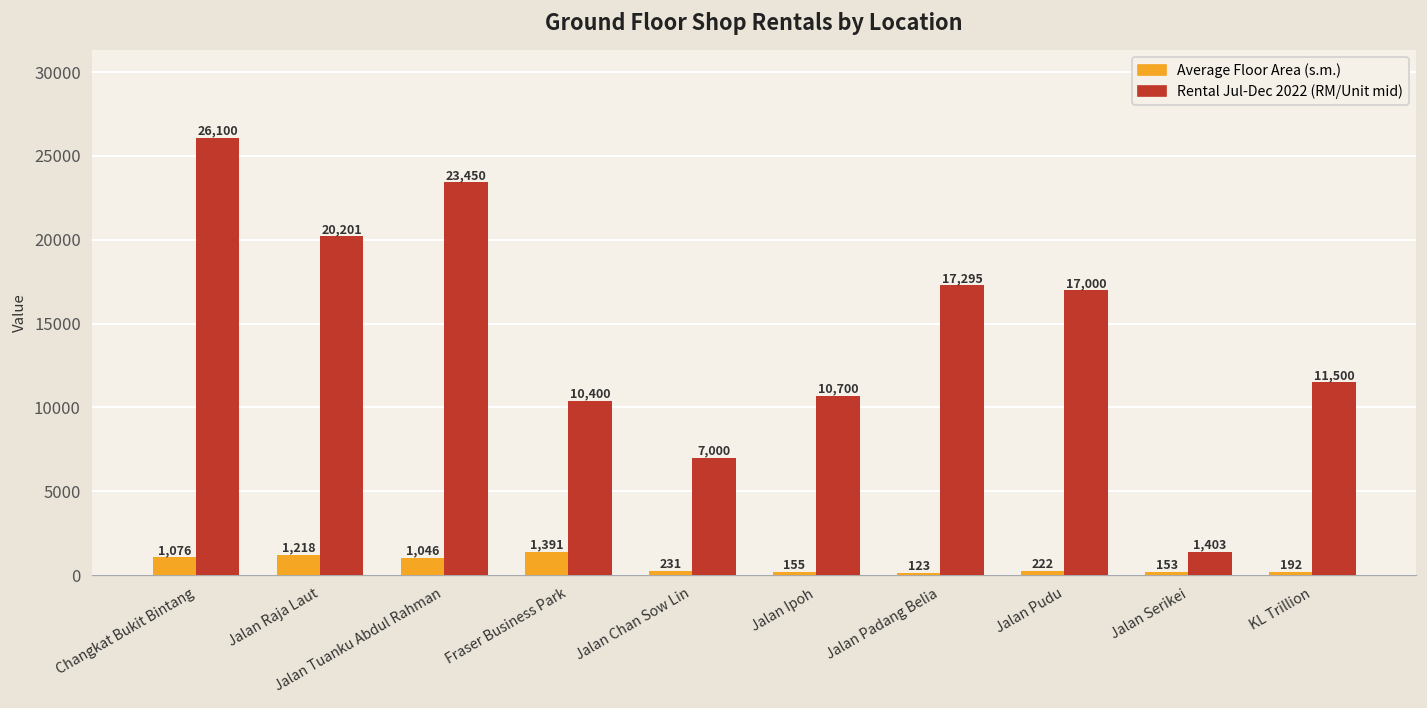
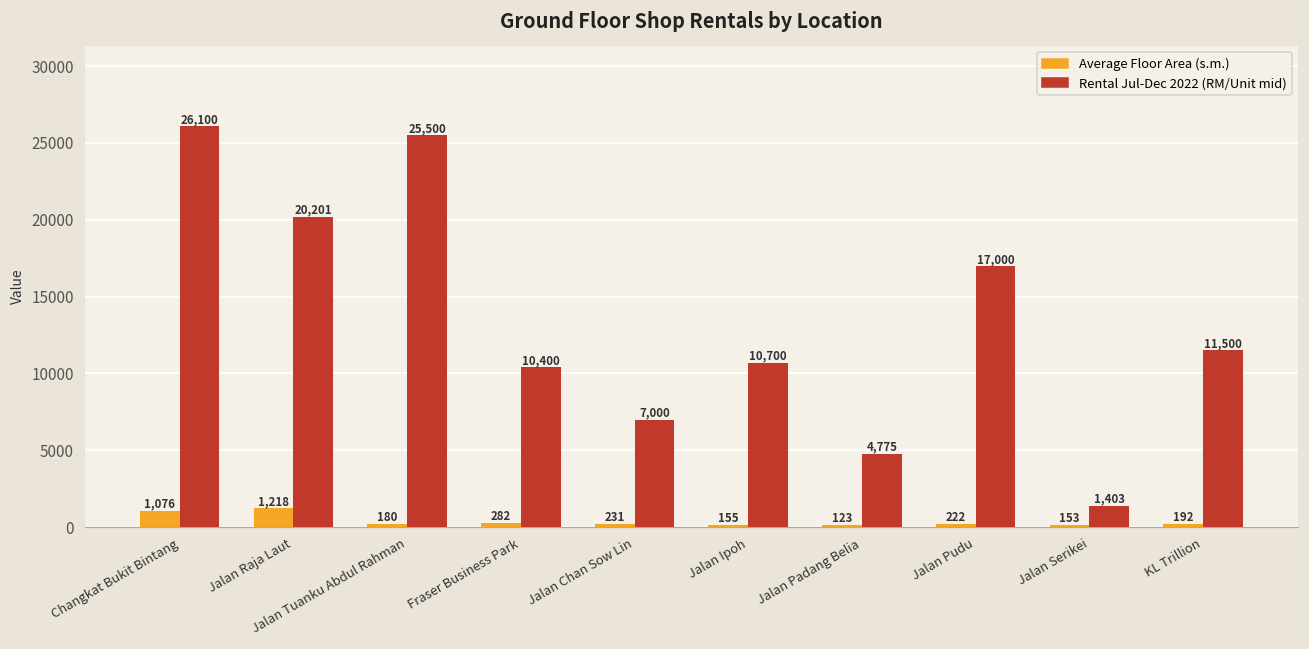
Average Floor Area (s.m.), Jalan Tuanku Abdul Rahman: 1,046 -> 180
Rental Jul-Dec 2022 (RM/Unit mid), Jalan Tuanku Abdul Rahman: 23,450 -> 25,500
Average Floor Area (s.m.), Fraser Business Park: 1,391 -> 282
Rental Jul-Dec 2022 (RM/Unit mid), Jalan Padang Belia: 17,295 -> 4,775
